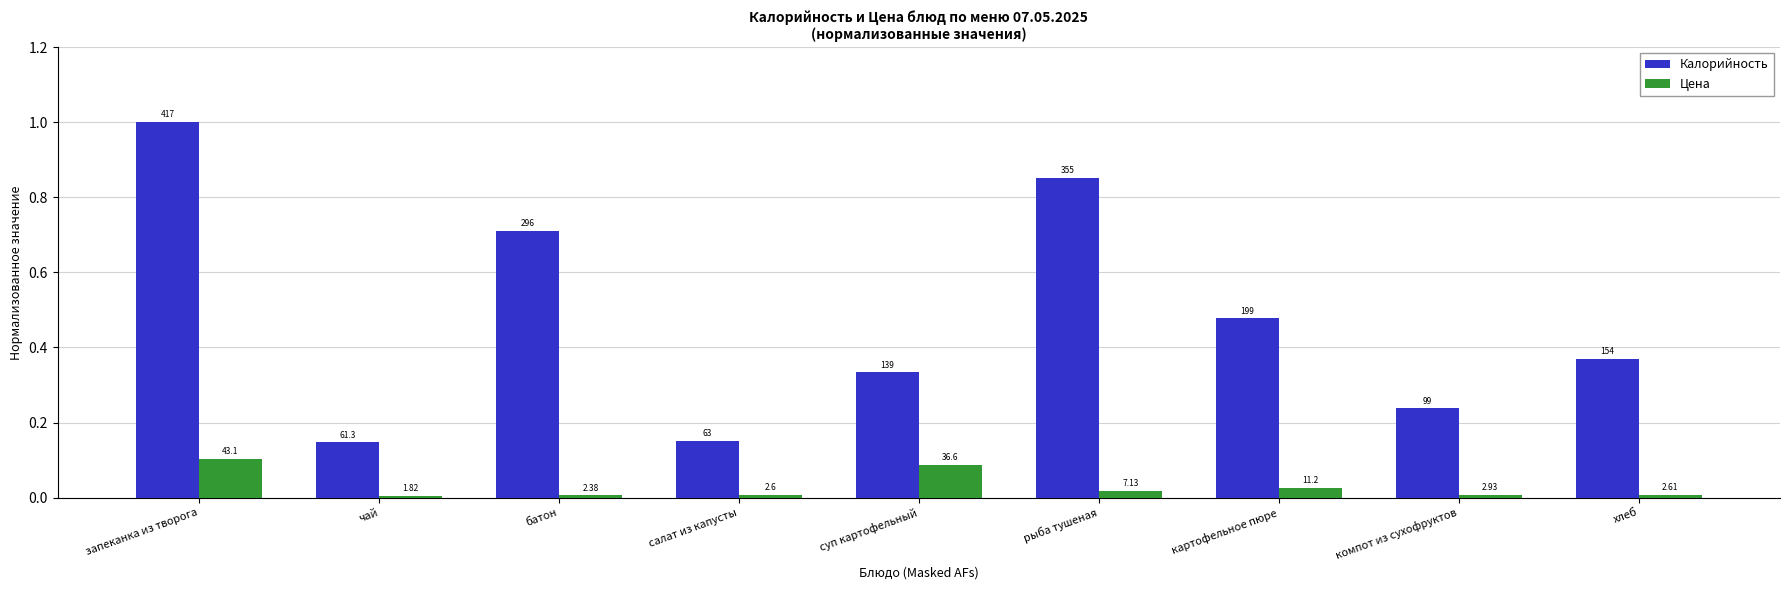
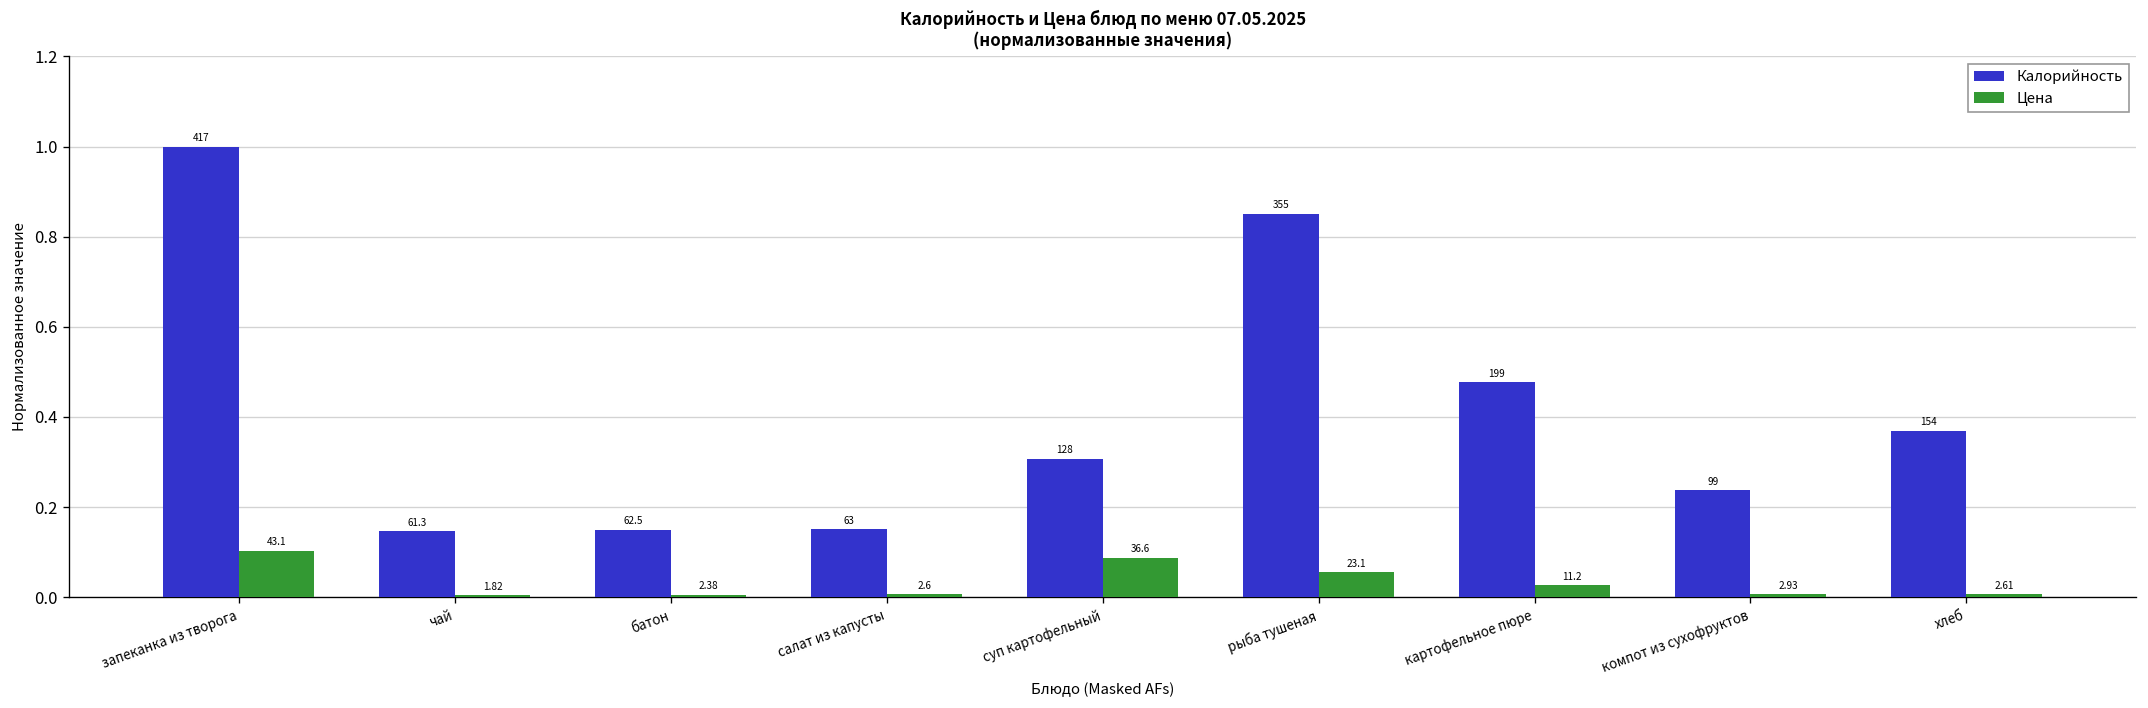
Калорийность, батон: 296 -> 62.5
Калорийность, суп картофельный: 139 -> 128
Цена, рыба тушеная: 7.13 -> 23.1
